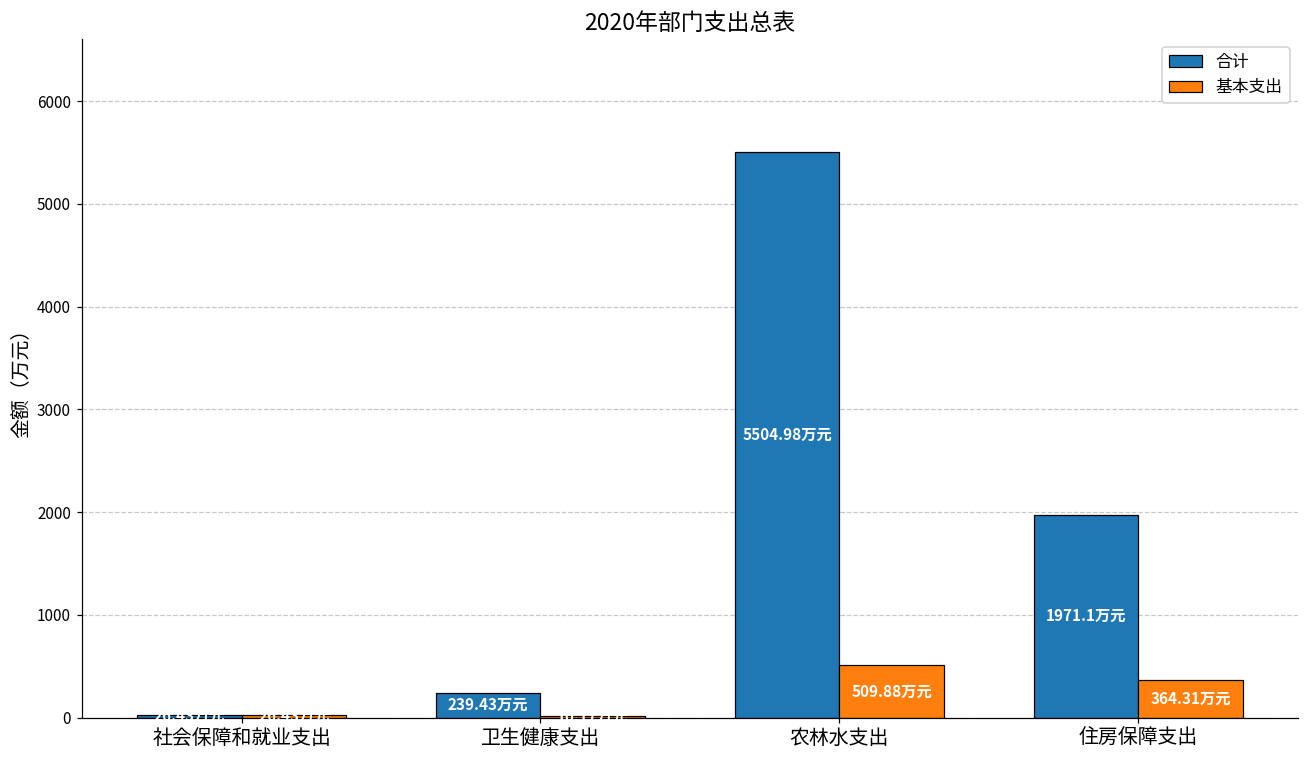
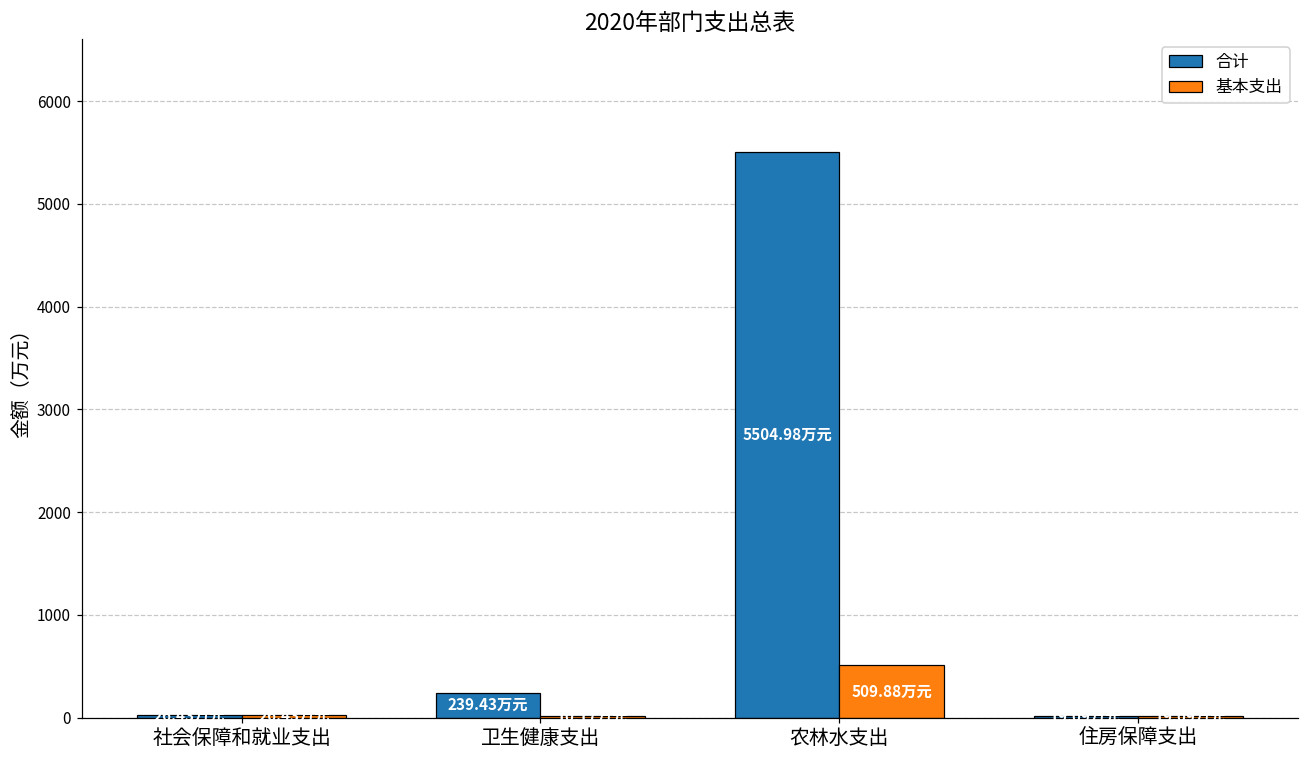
合计, 住房保障支出: 2000 -> 0
基本支出, 住房保障支出: 400 -> 0
